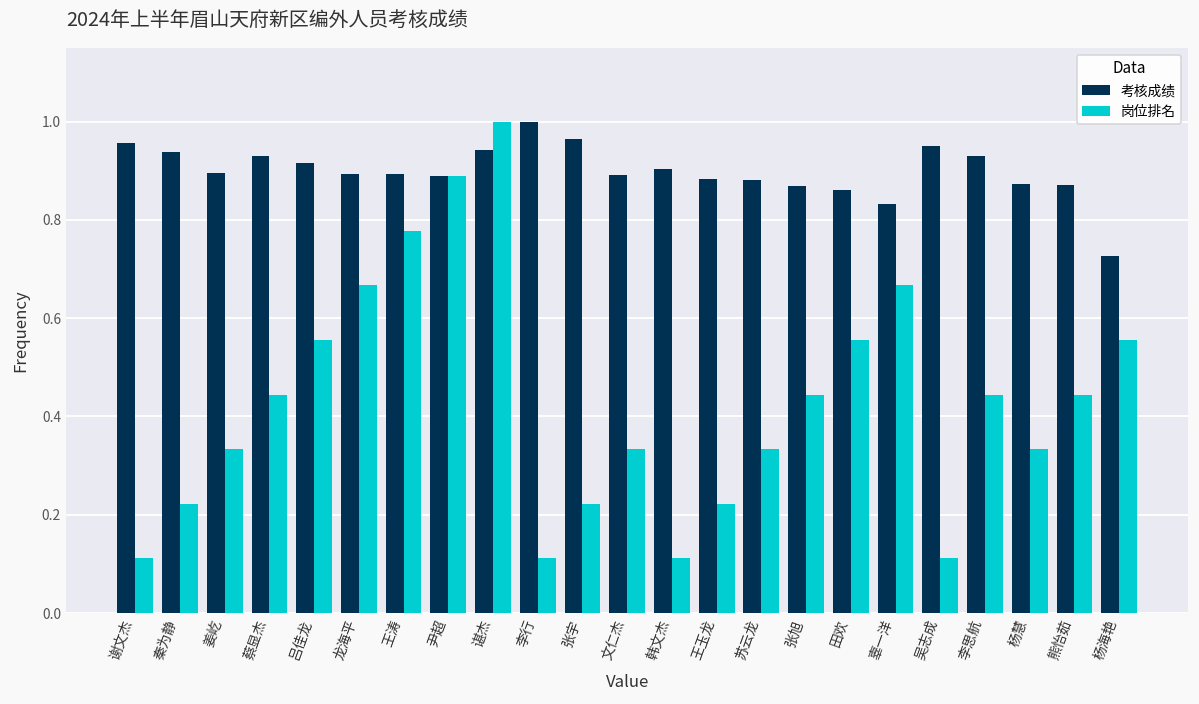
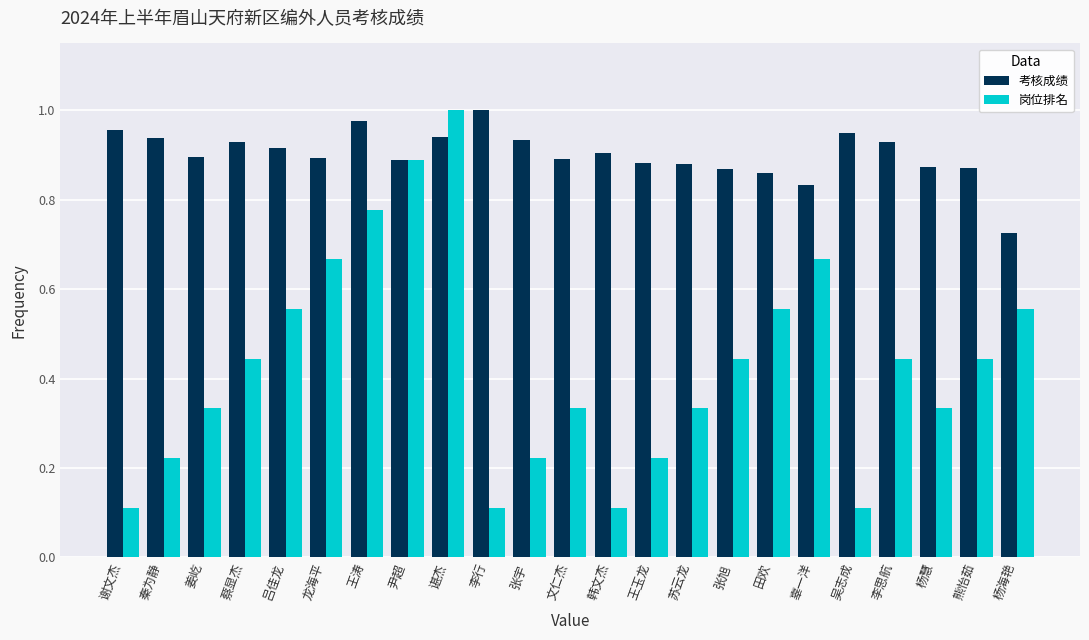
考核成绩, 王涛: 0.89 -> 0.98
考核成绩, 张宇: 0.97 -> 0.93
